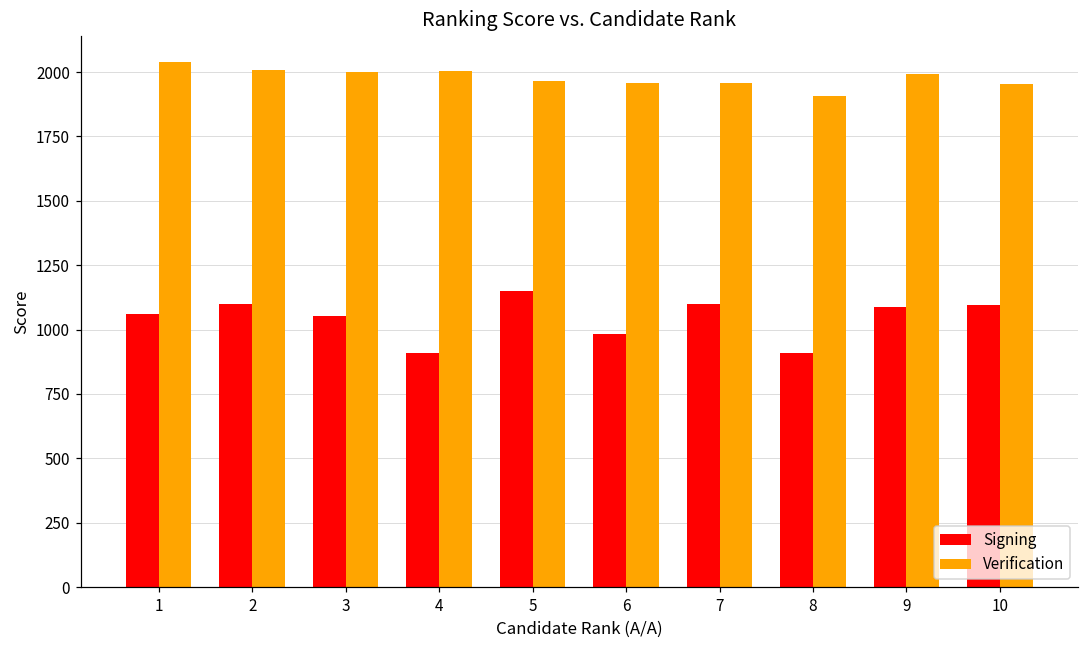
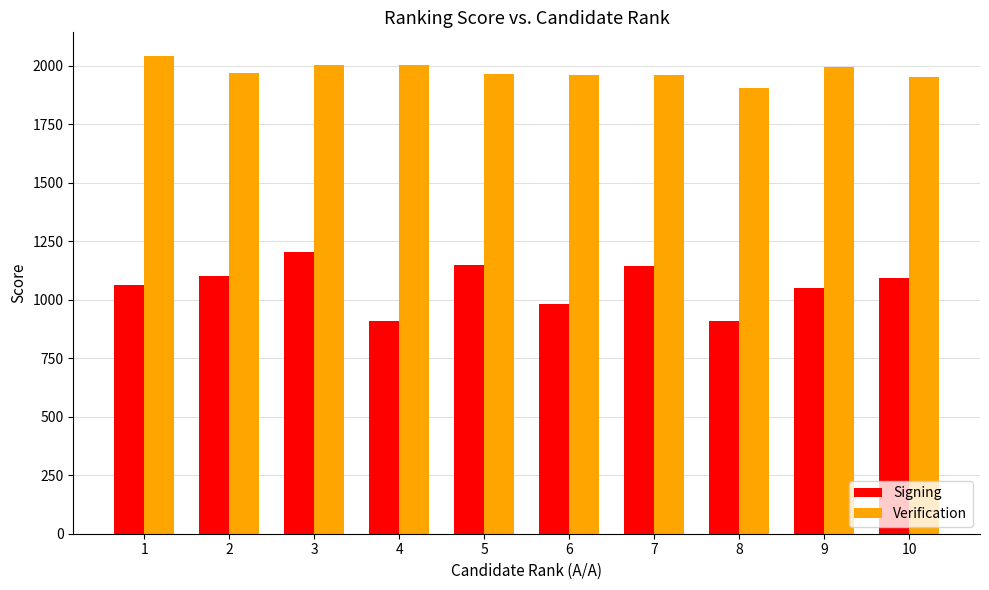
Verification, 2: 2010 -> 1970
Signing, 3: 1050 -> 1210
Signing, 7: 1100 -> 1140
Signing, 9: 1090 -> 1050
